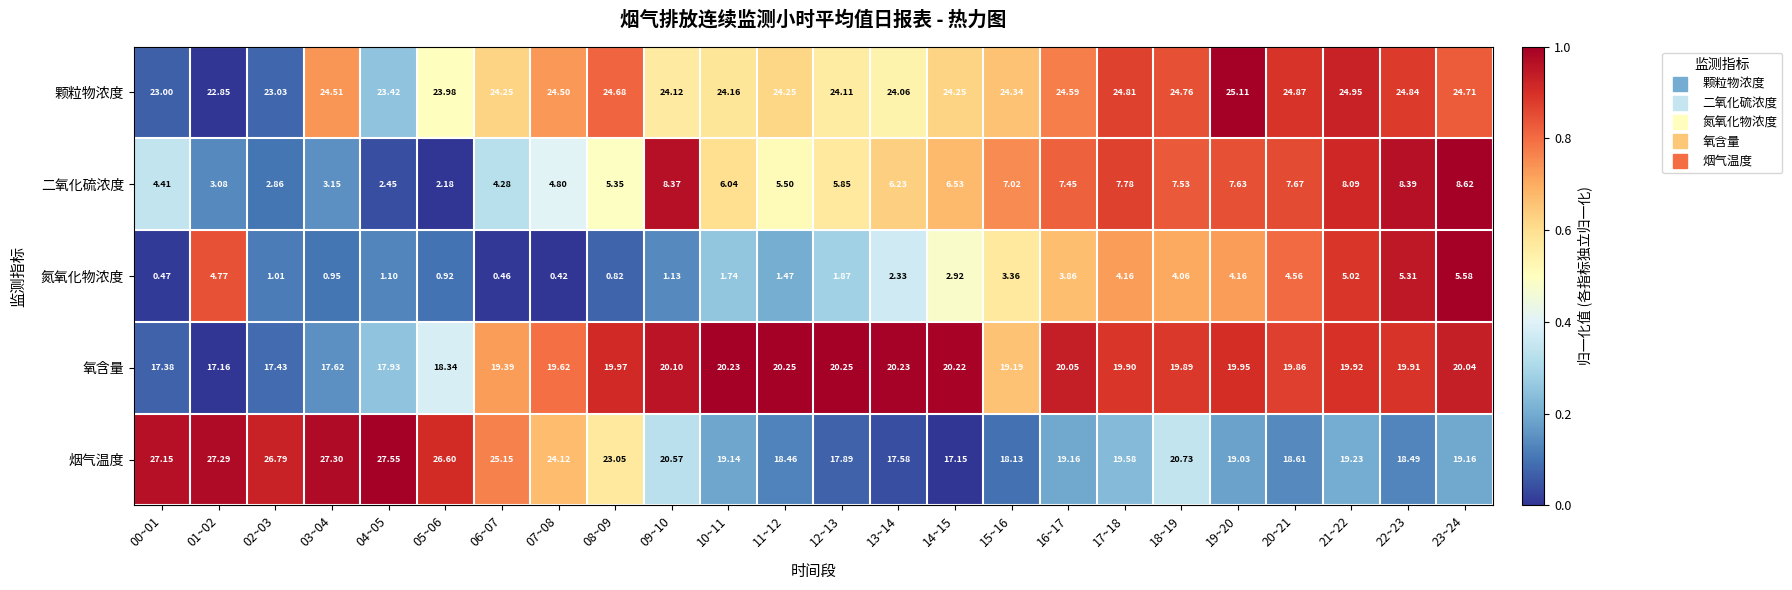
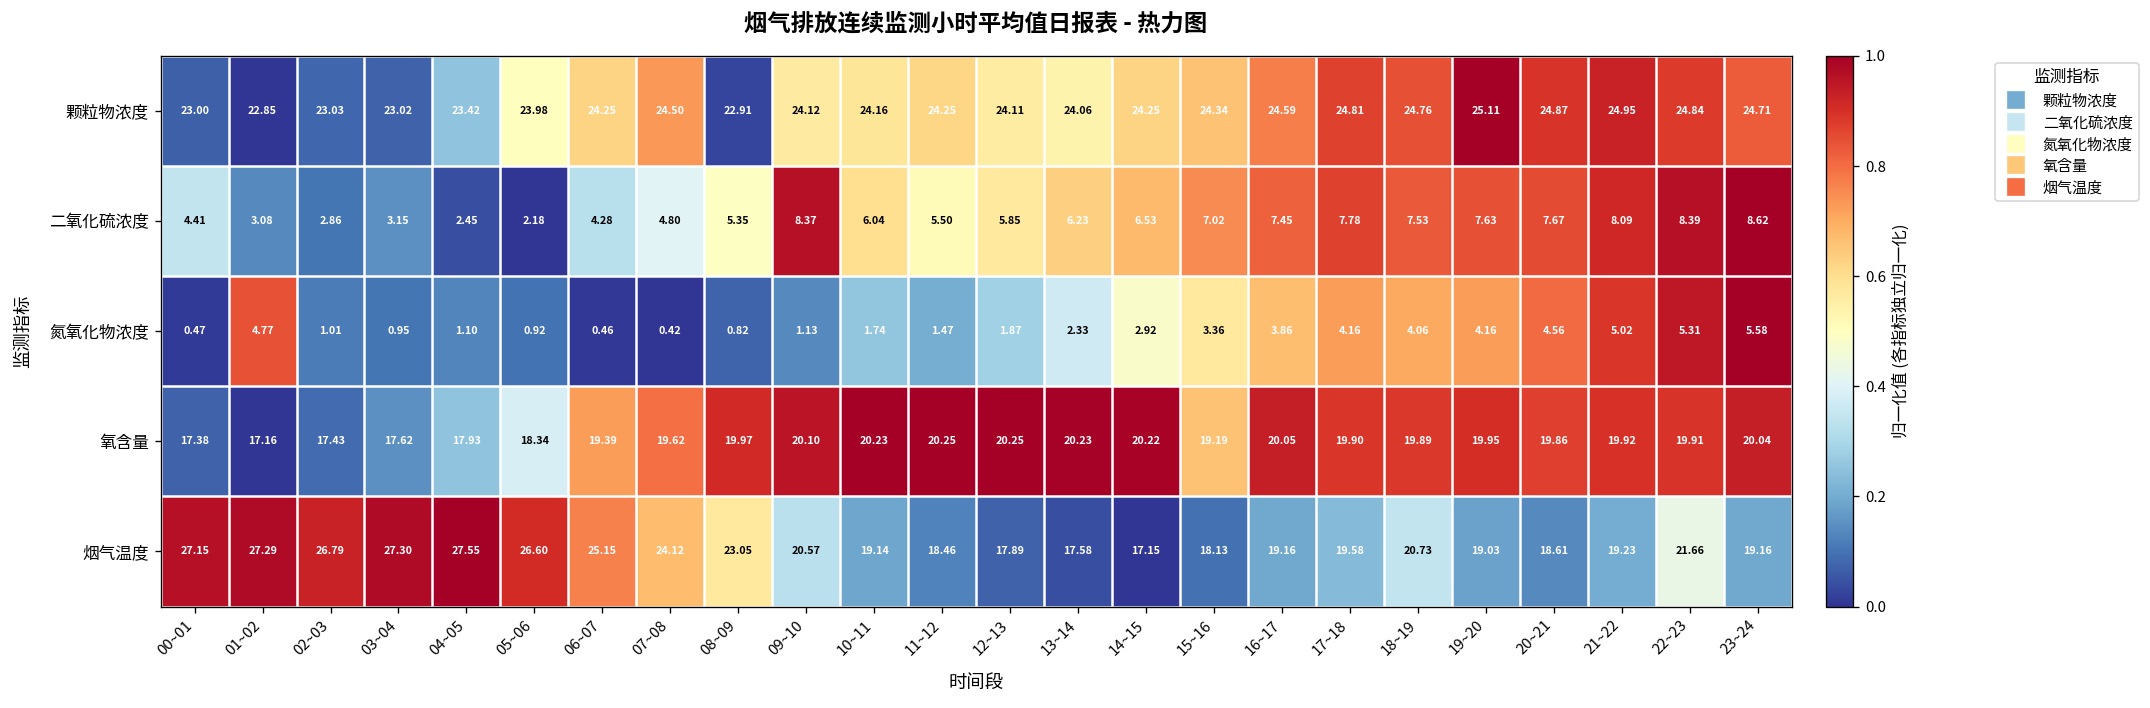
颗粒物浓度, 03~04: 24.51 -> 23.02
颗粒物浓度, 08~09: 24.68 -> 22.91
烟气温度, 22~23: 18.49 -> 21.66
